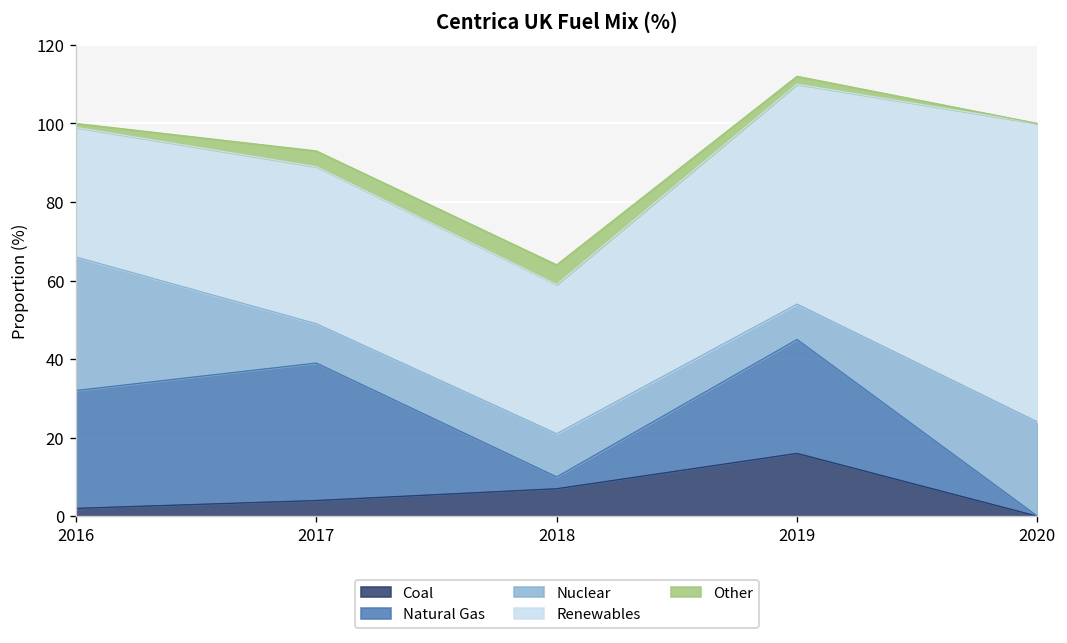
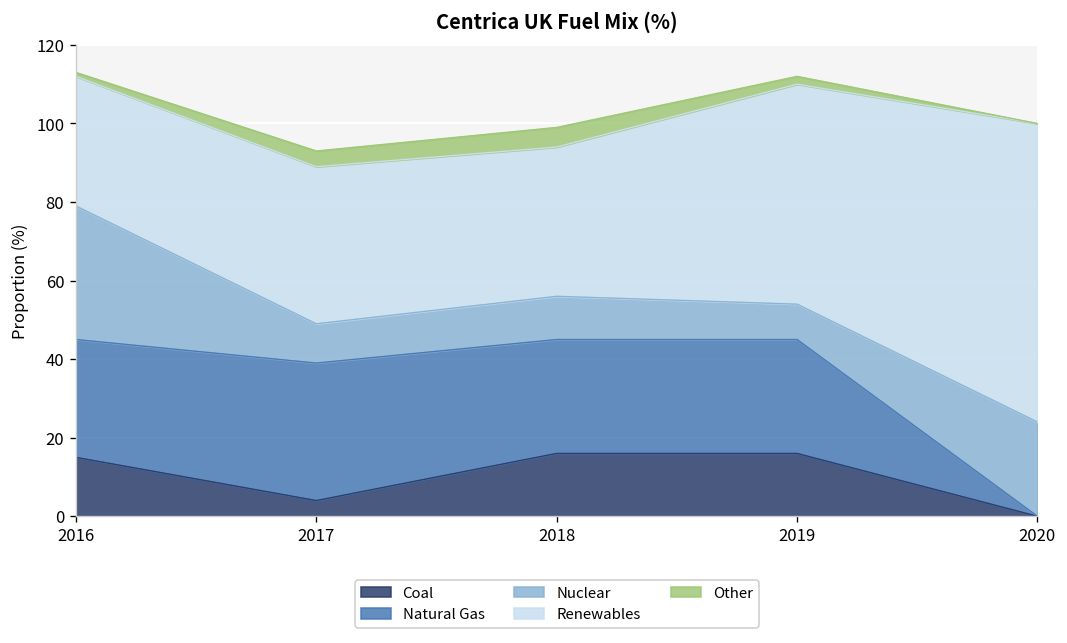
Coal, 2016: 2 -> 15
Coal, 2018: 7 -> 16
Natural Gas, 2018: 3 -> 29
